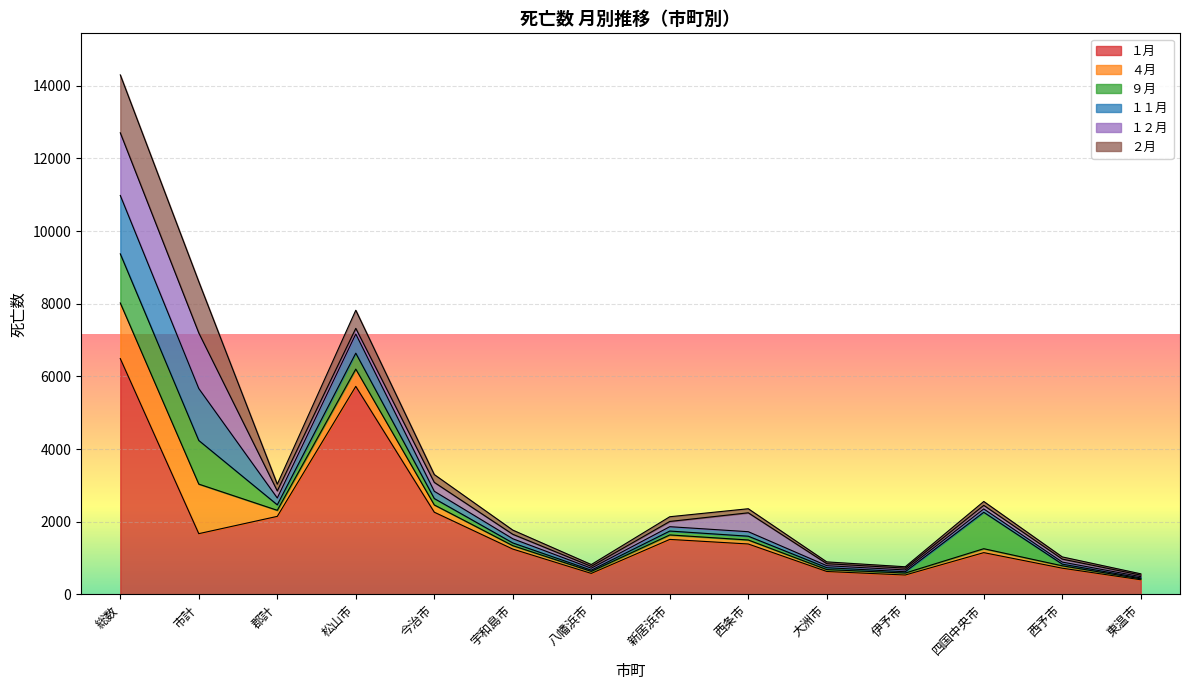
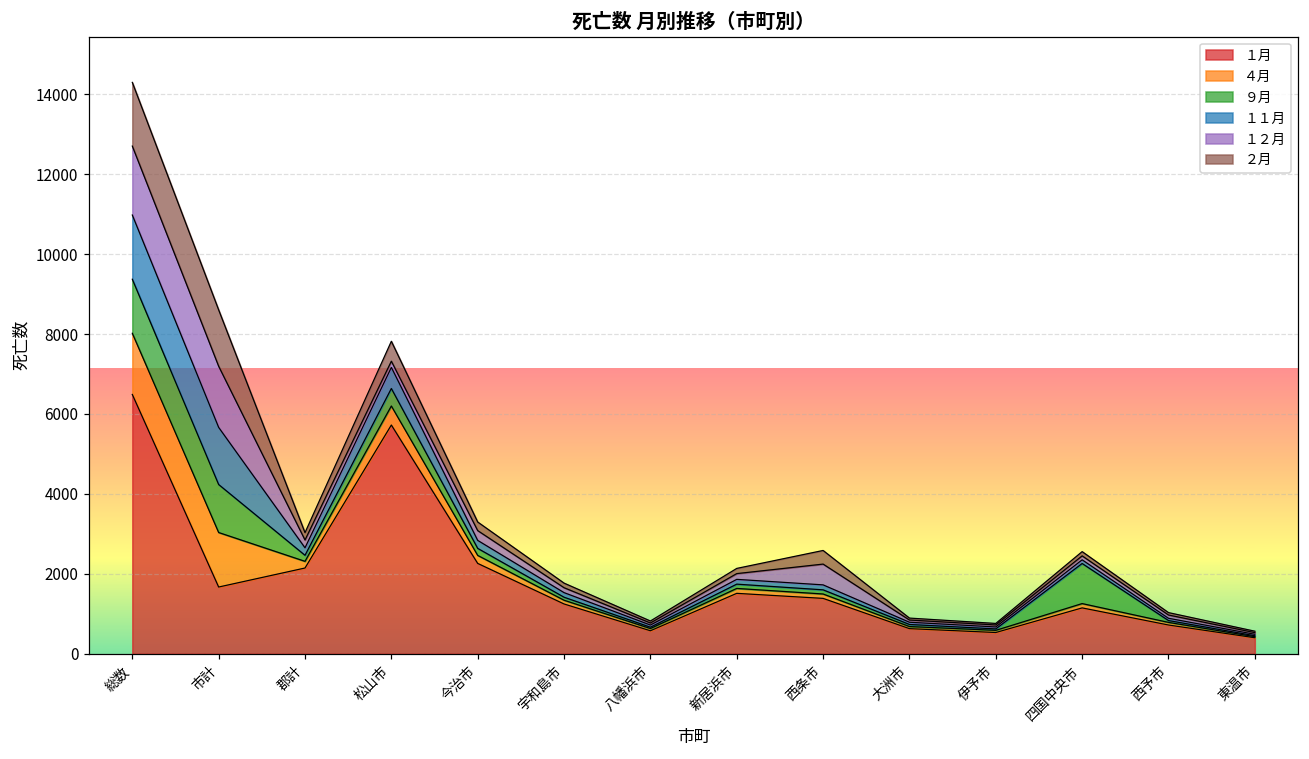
２月, 西条市: 100 -> 300
